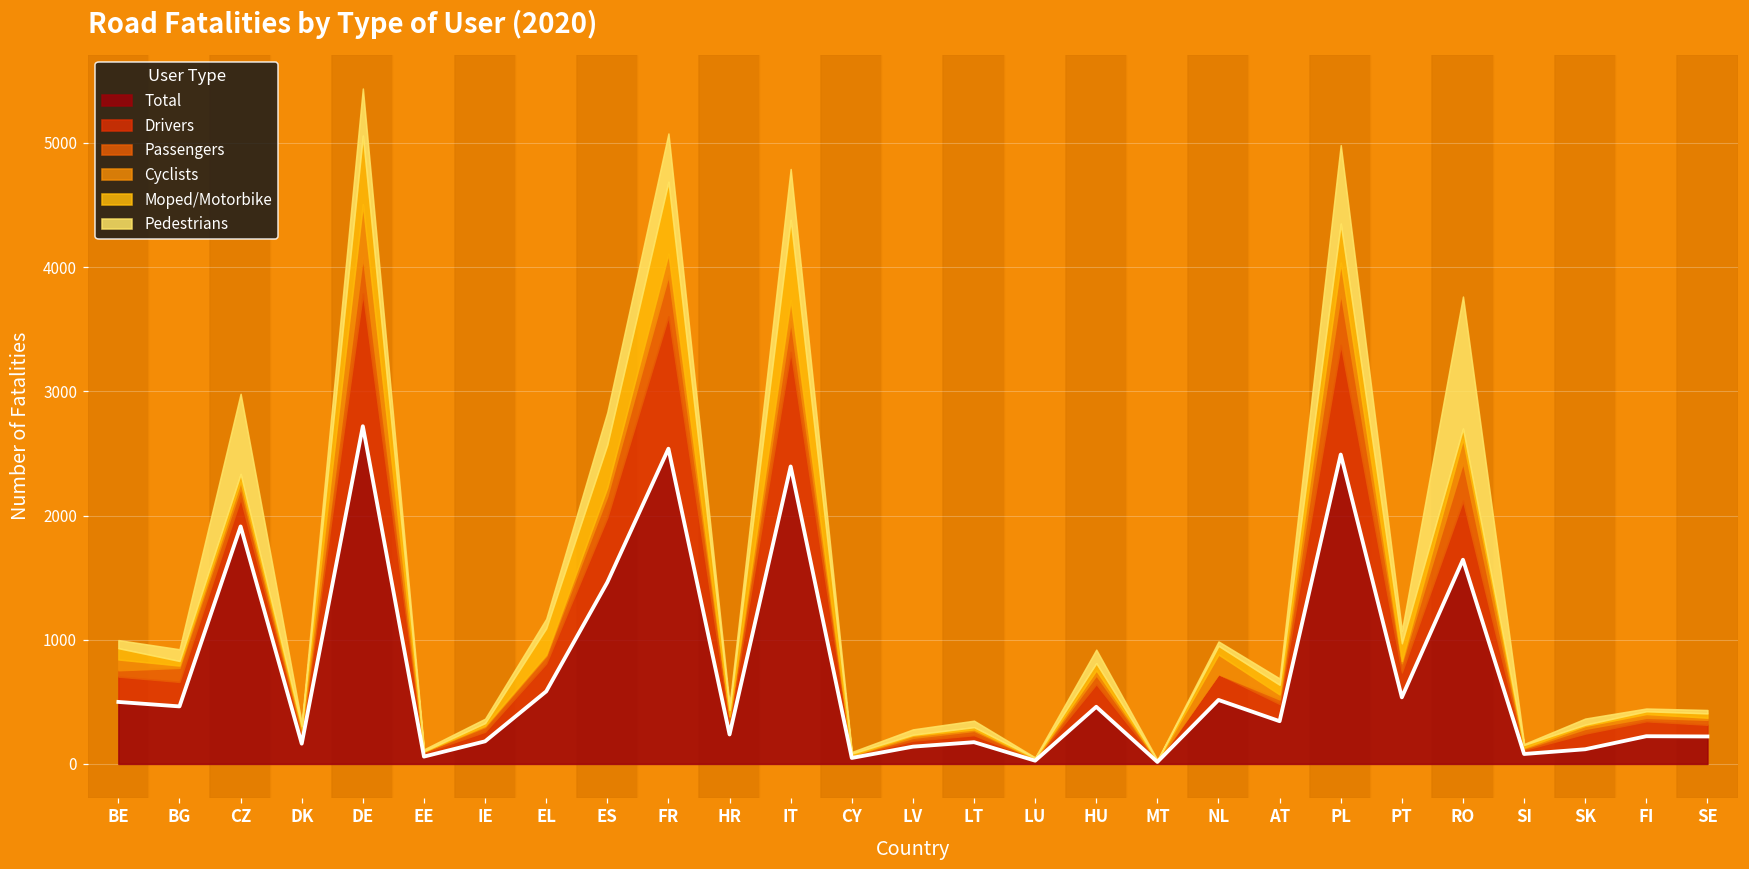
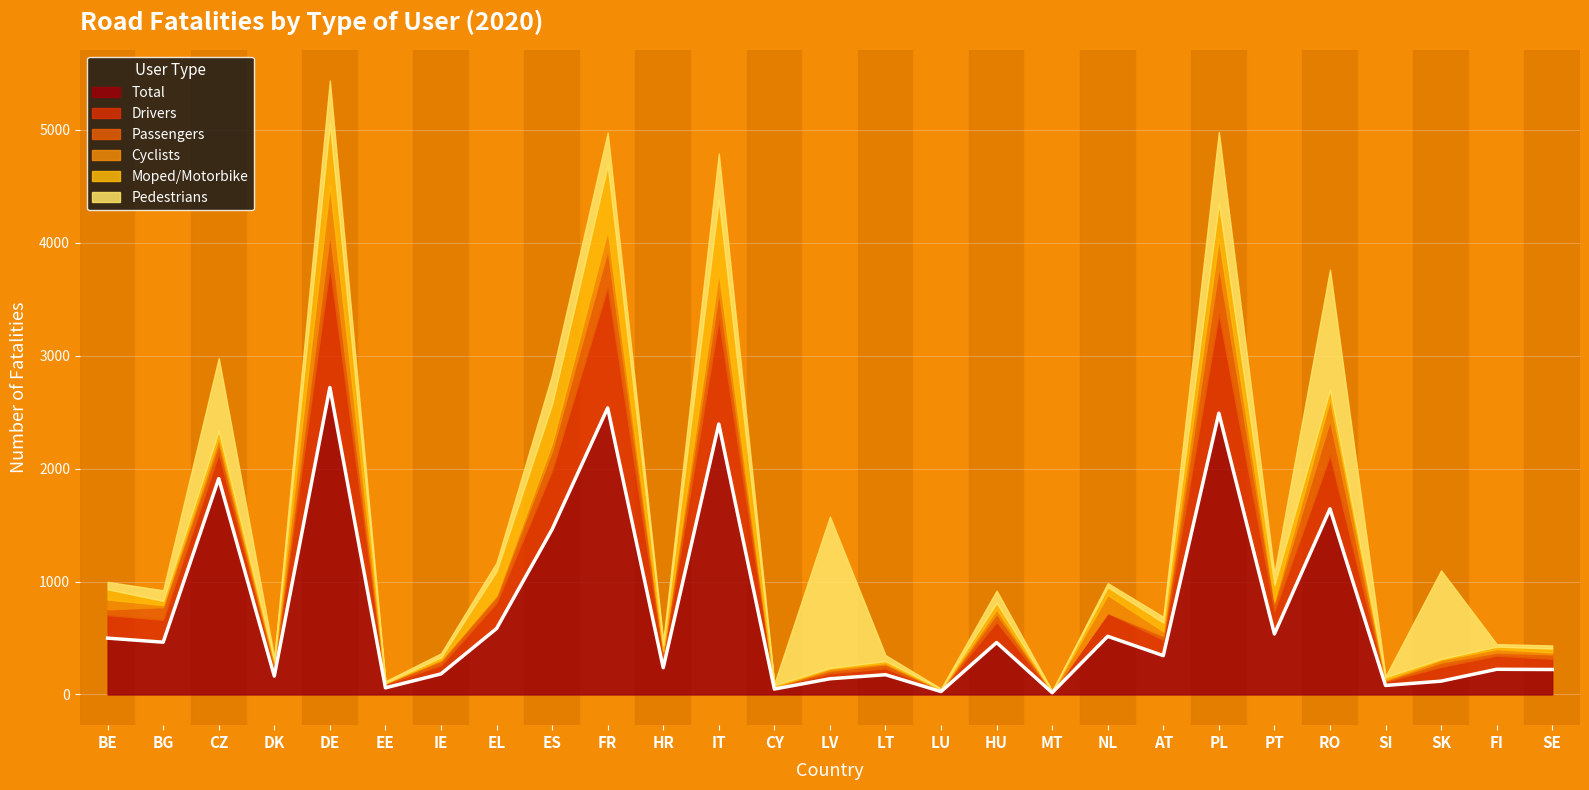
Pedestrians, FR: 390 -> 290
Pedestrians, LV: 40 -> 1340
Pedestrians, SK: 50 -> 780
